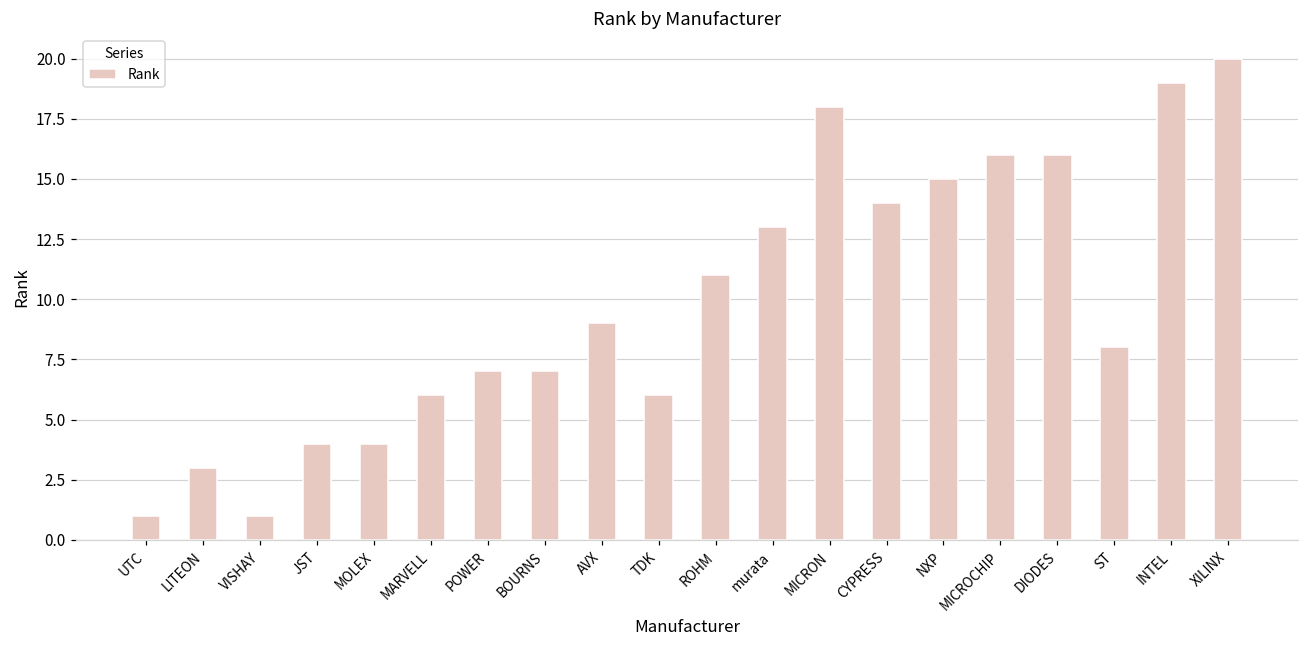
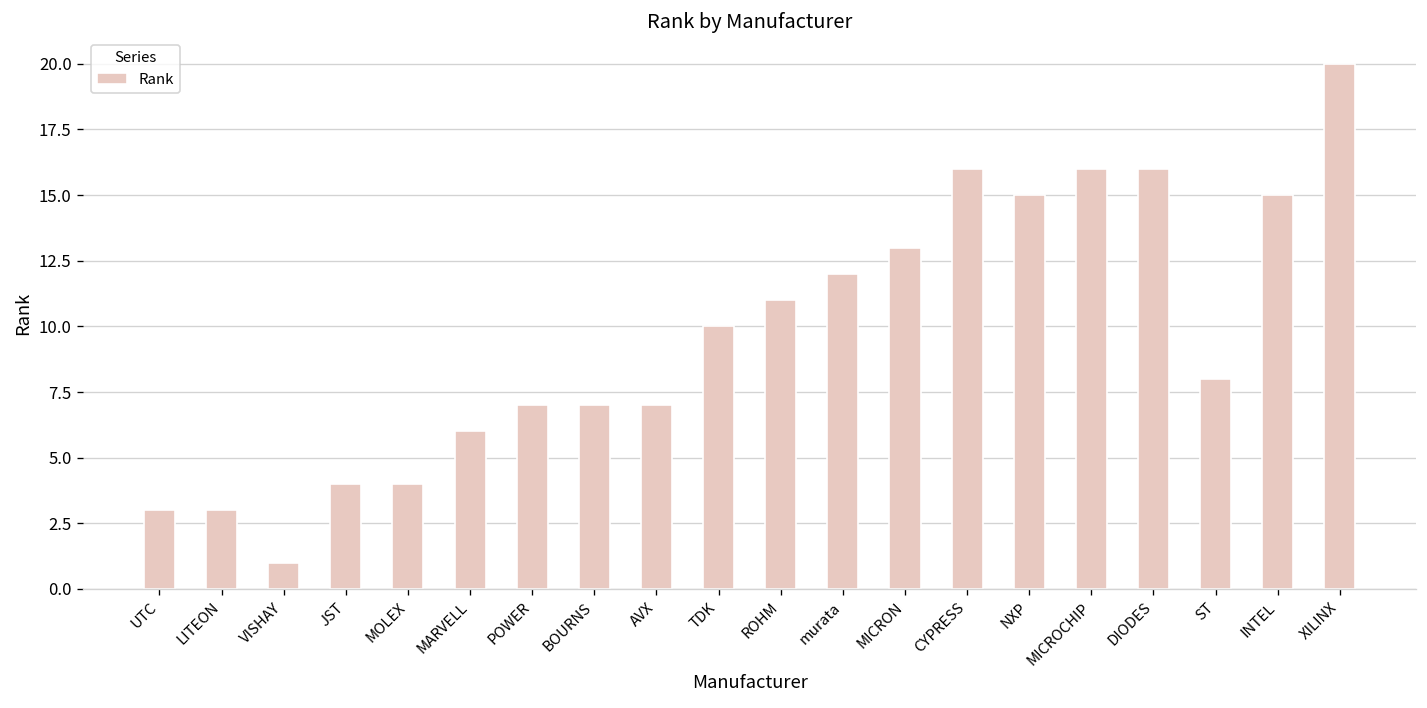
UTC: 1 -> 3
AVX: 9 -> 7
TDK: 6 -> 10
murata: 13 -> 12
MICRON: 18 -> 13
CYPRESS: 14 -> 16
INTEL: 19 -> 15
